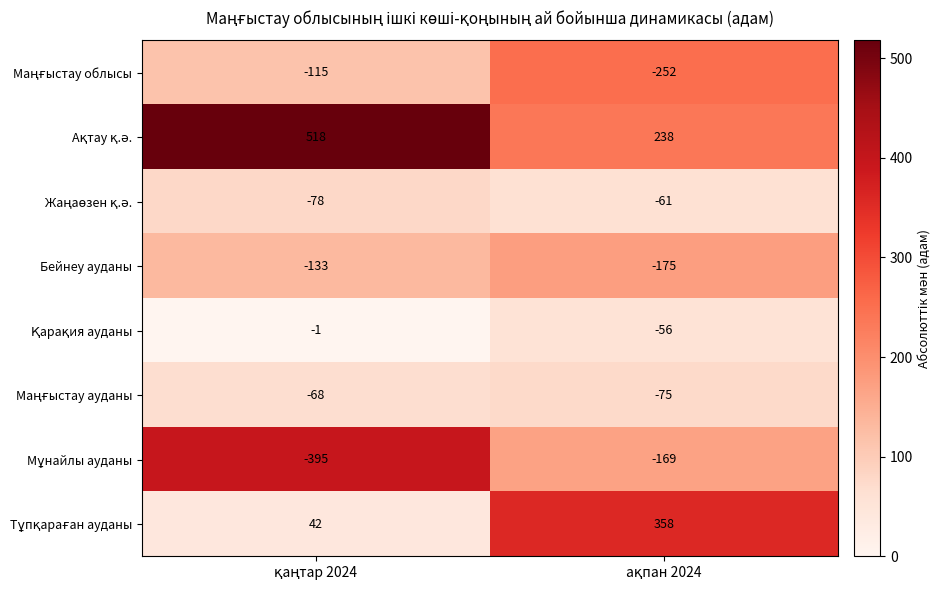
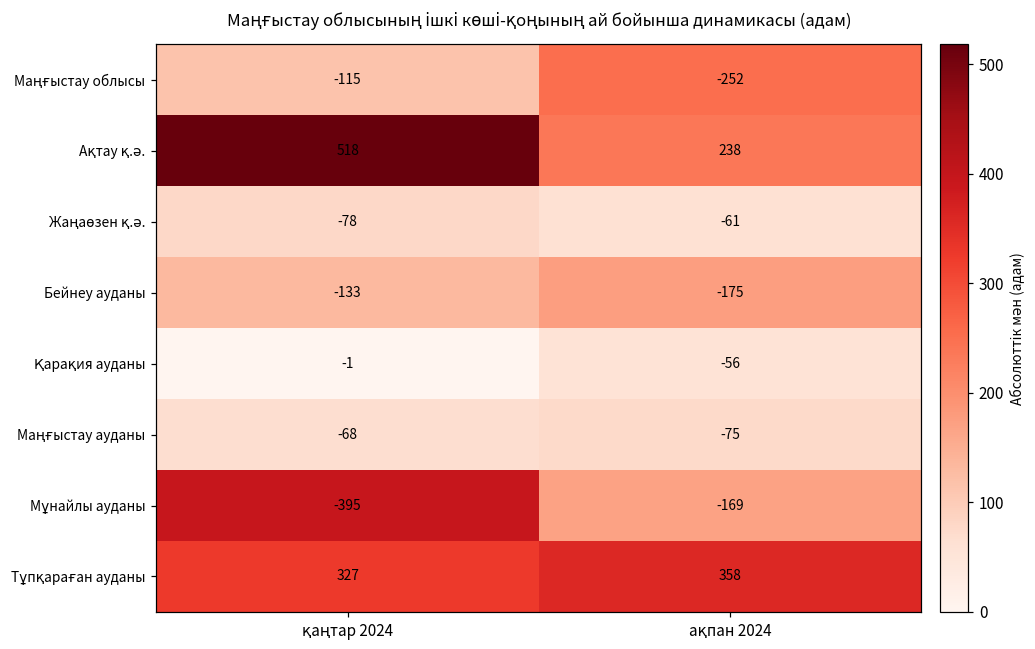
Тұпқараған ауданы, қаңтар 2024: 42 -> 327
